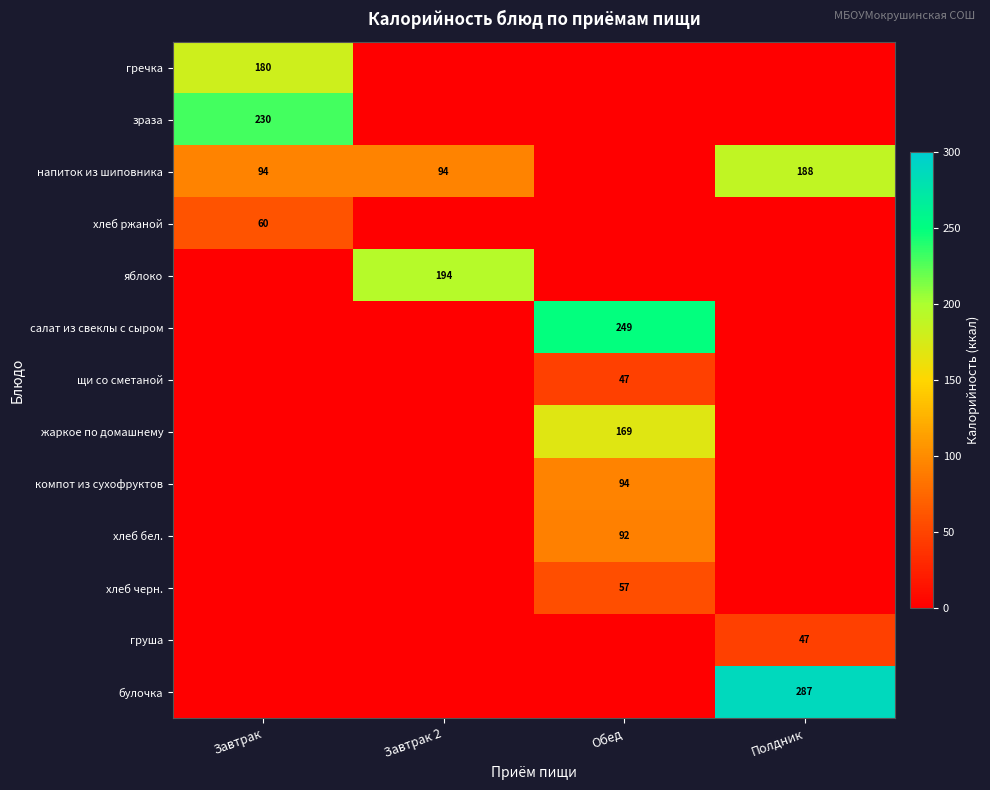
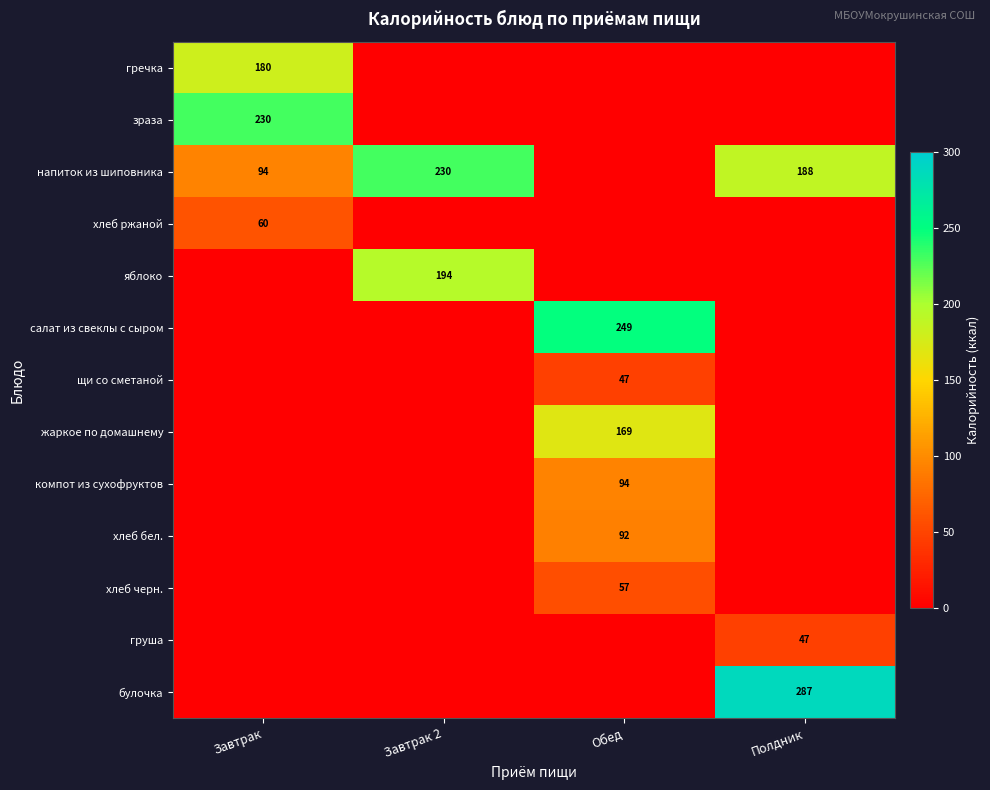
напиток из шиповника, Завтрак 2: 94 -> 230
